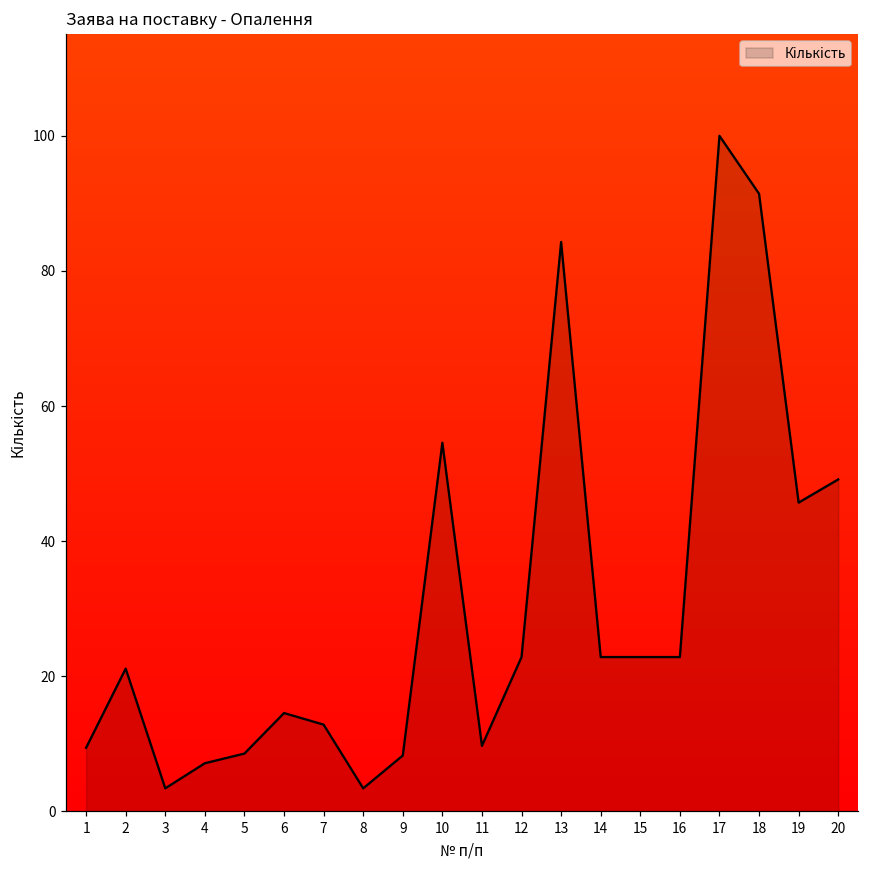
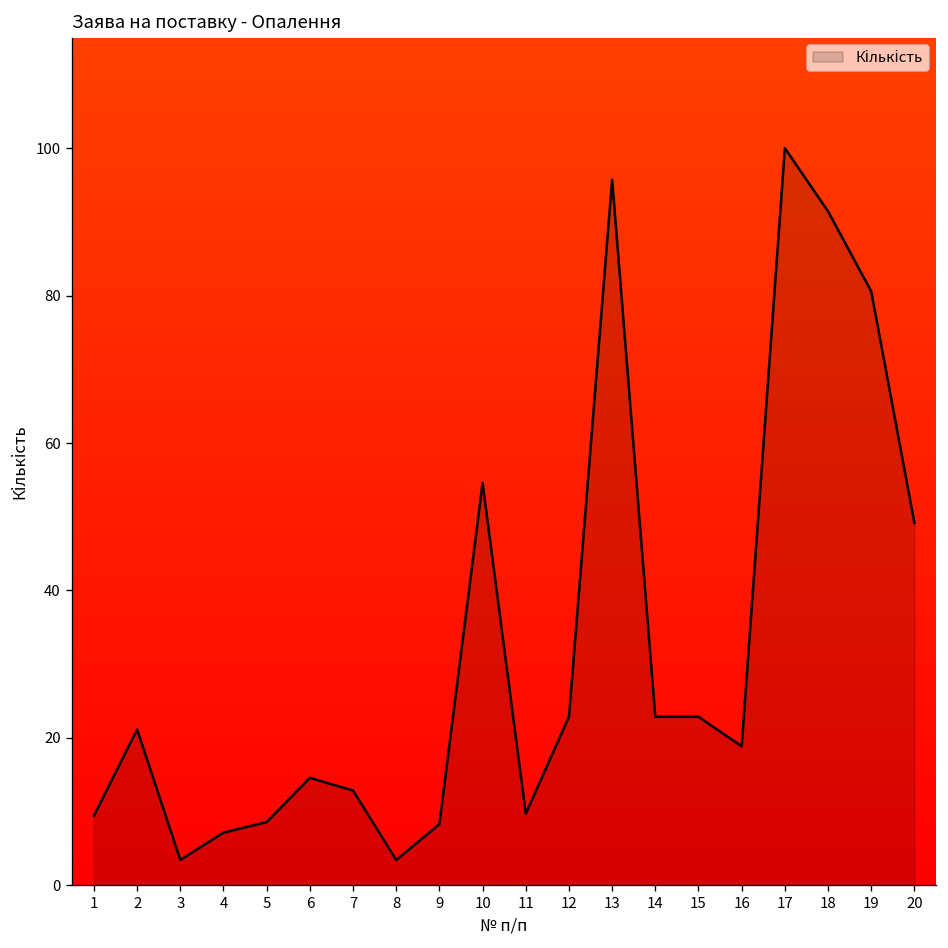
13: 84 -> 96
16: 23 -> 19
19: 46 -> 81
